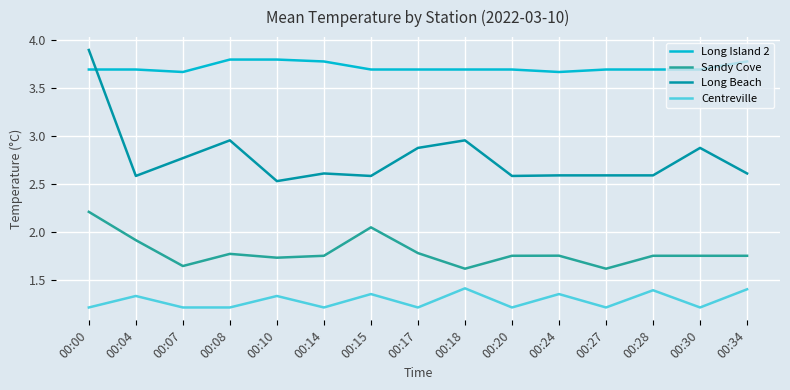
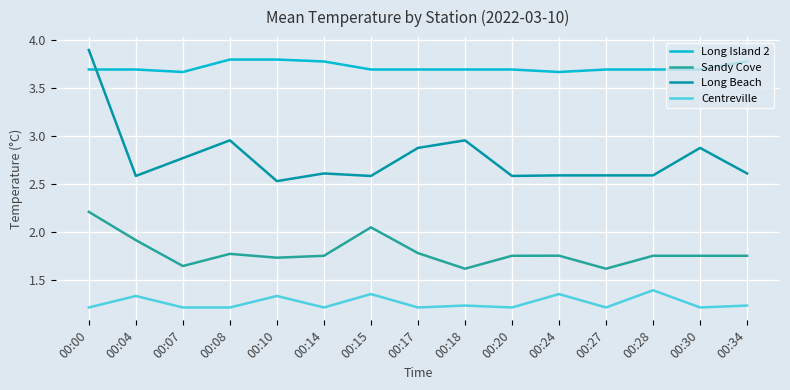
Centreville, 00:18: 1.4 -> 1.2
Centreville, 00:34: 1.4 -> 1.2
